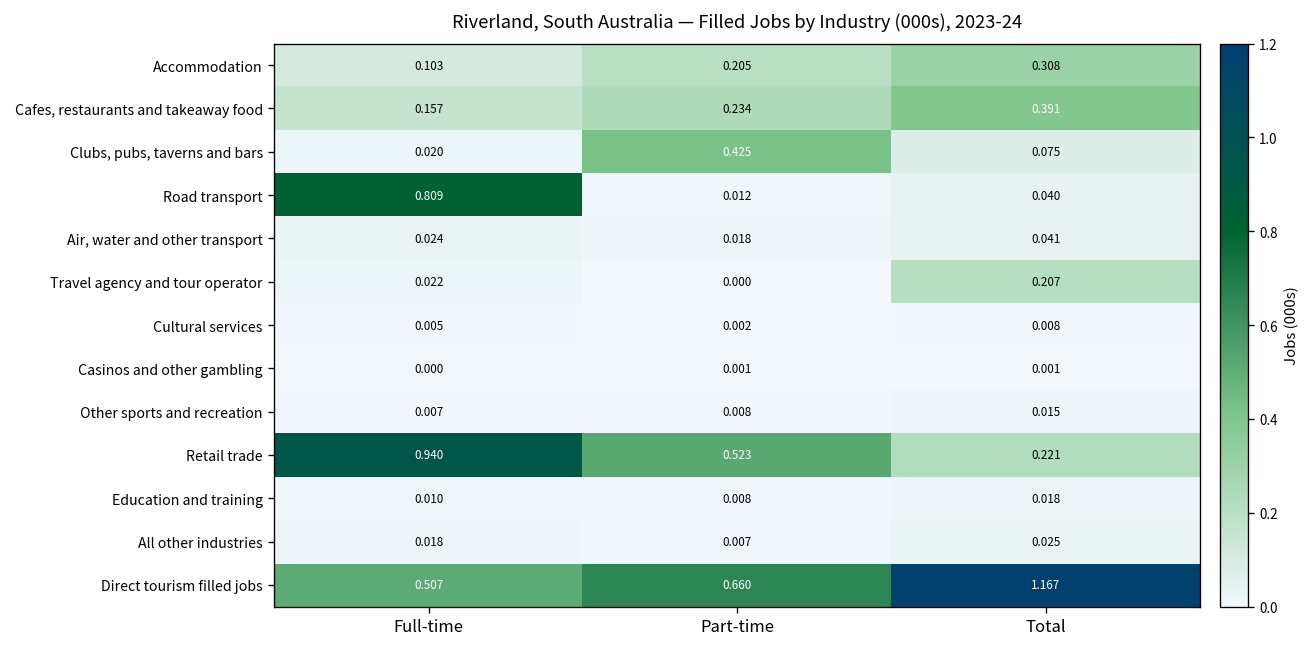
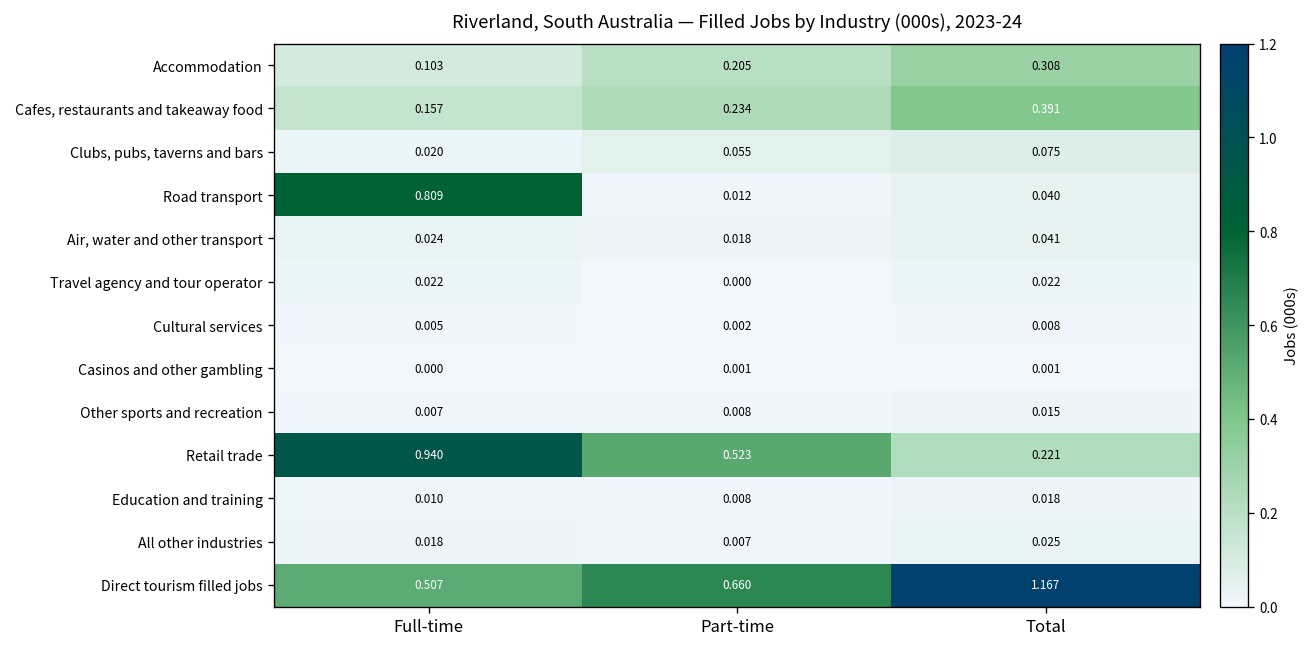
Clubs, pubs, taverns and bars, Part-time: 0.425 -> 0.055
Travel agency and tour operator, Total: 0.207 -> 0.022
